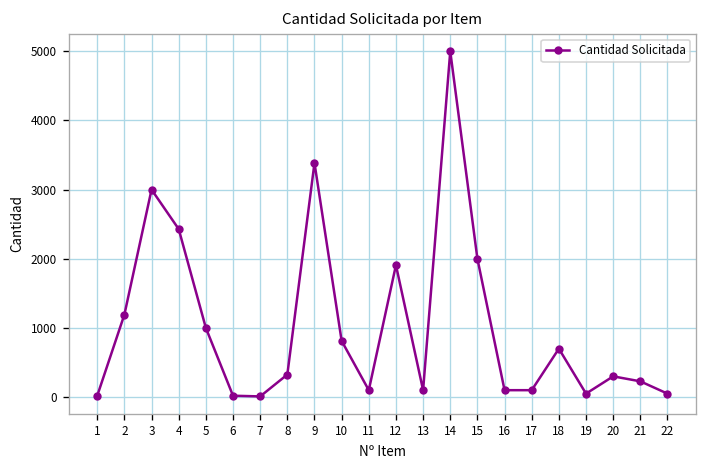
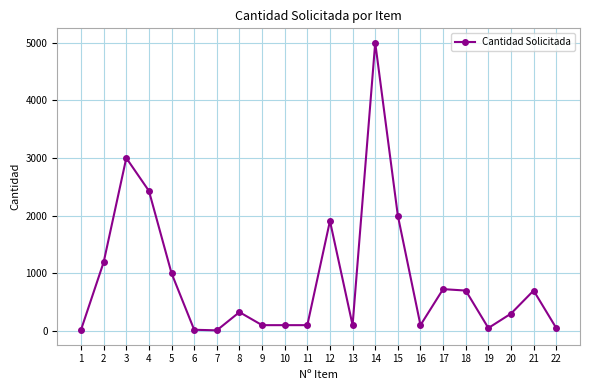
9: 3400 -> 100
10: 800 -> 100
17: 100 -> 700
21: 200 -> 700
